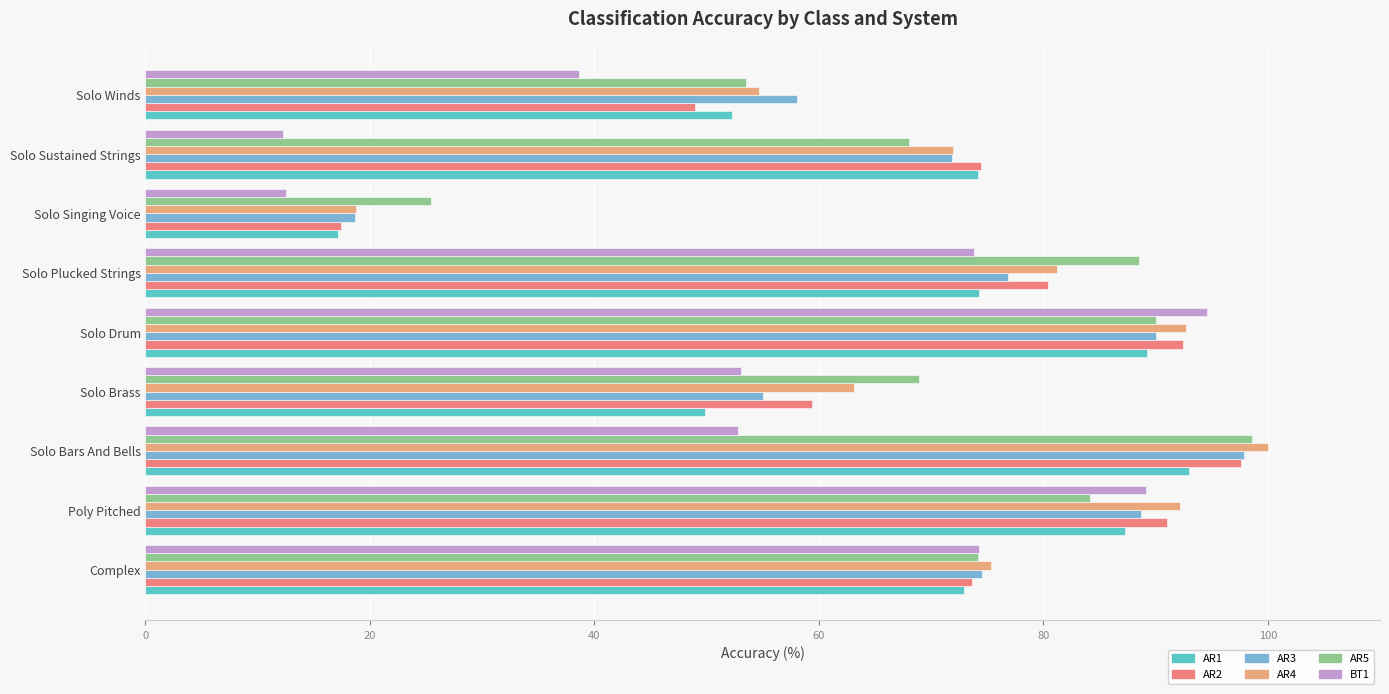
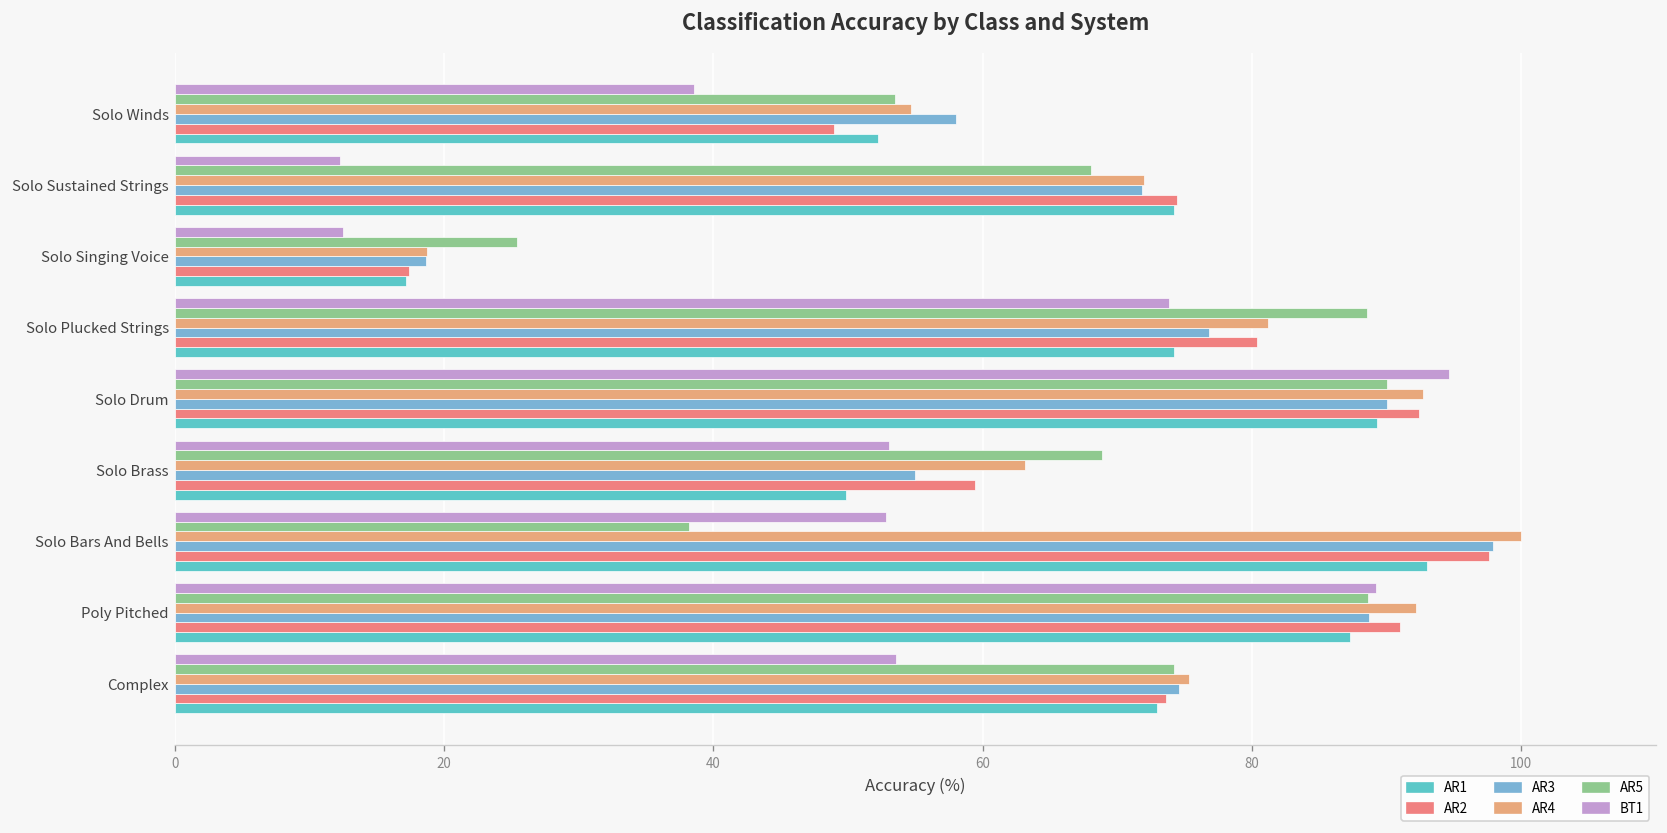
AR5, Solo Bars And Bells: 98.6 -> 38.2
AR5, Poly Pitched: 84.1 -> 88.6
BT1, Complex: 74.2 -> 53.6
